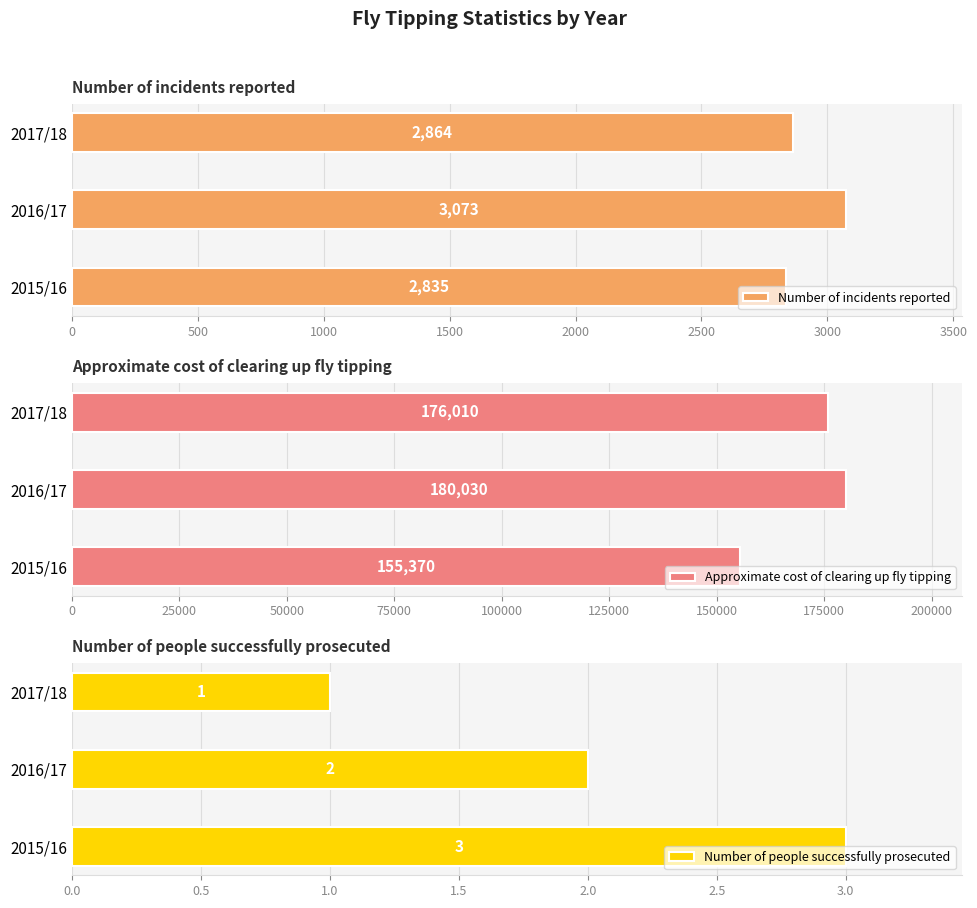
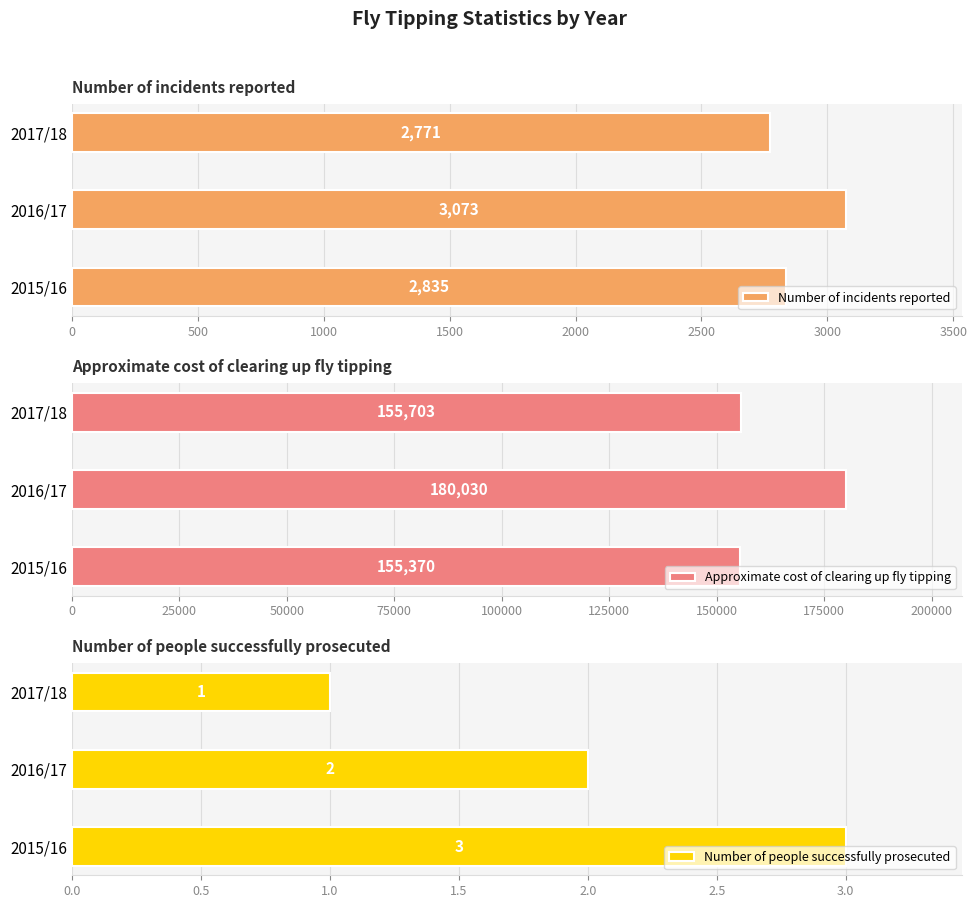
Number of incidents reported, 2017/18: 2,864 -> 2,771
Approximate cost of clearing up fly tipping, 2017/18: 176,010 -> 155,703
